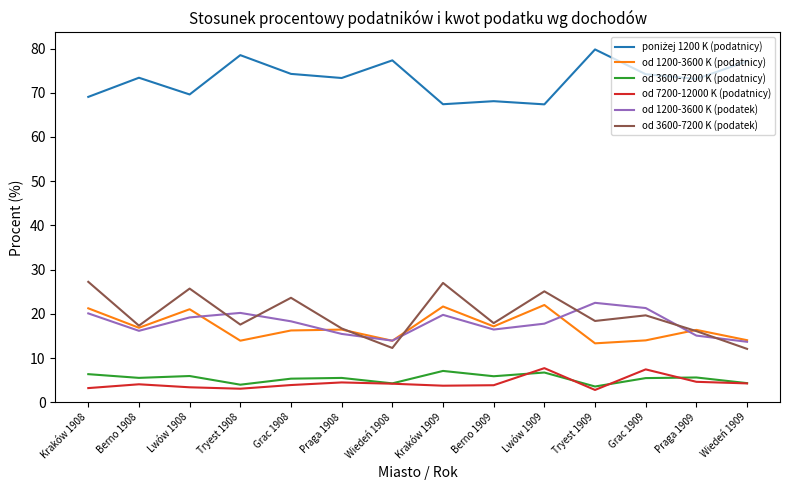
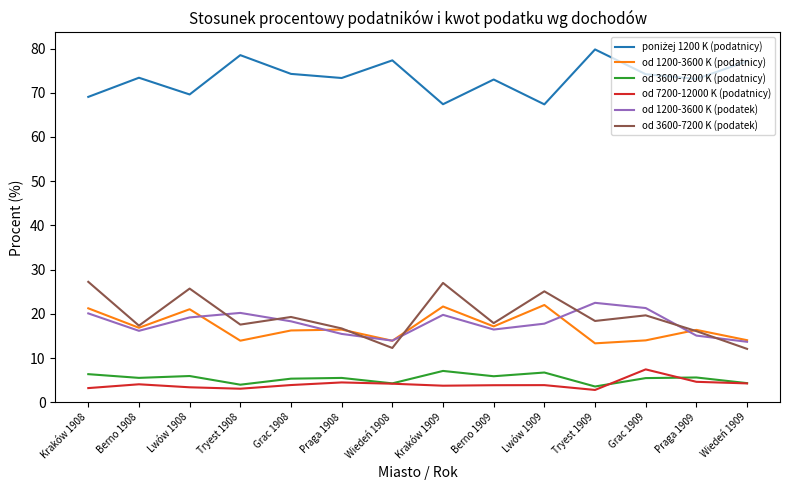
od 3600-7200 K (podatek), Grac 1908: 24 -> 19
poniżej 1200 K (podatnicy), Berno 1909: 68 -> 73
od 7200-12000 K (podatnicy), Lwów 1909: 8 -> 4
